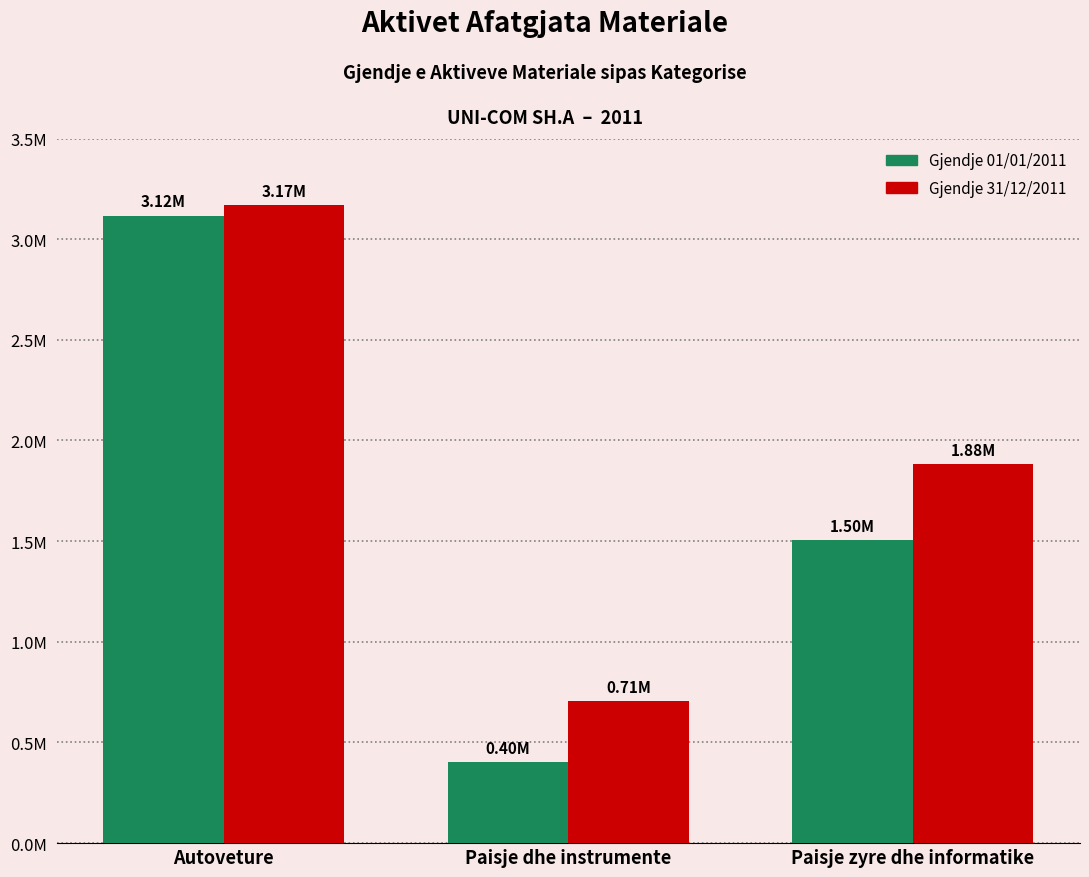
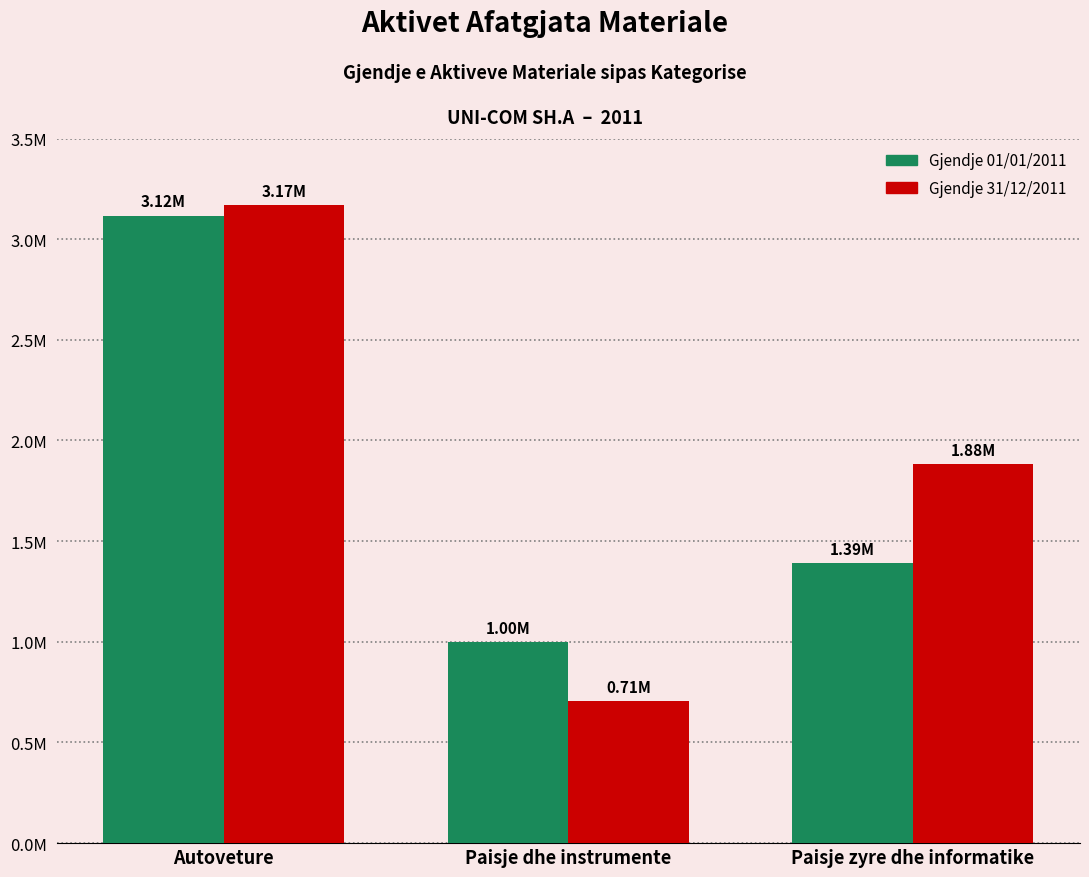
Gjendje 01/01/2011, Paisje dhe instrumente: 0.40M -> 1.00M
Gjendje 01/01/2011, Paisje zyre dhe informatike: 1.50M -> 1.39M
